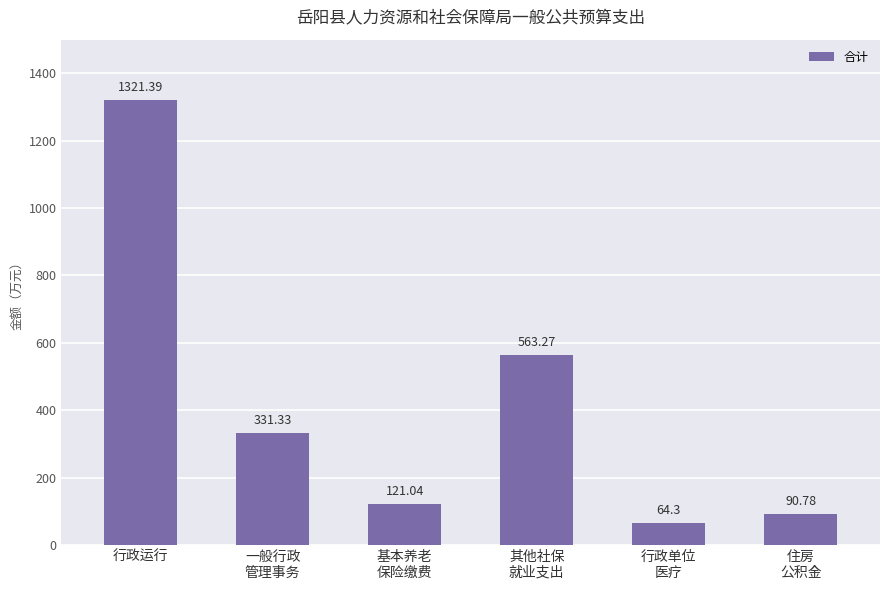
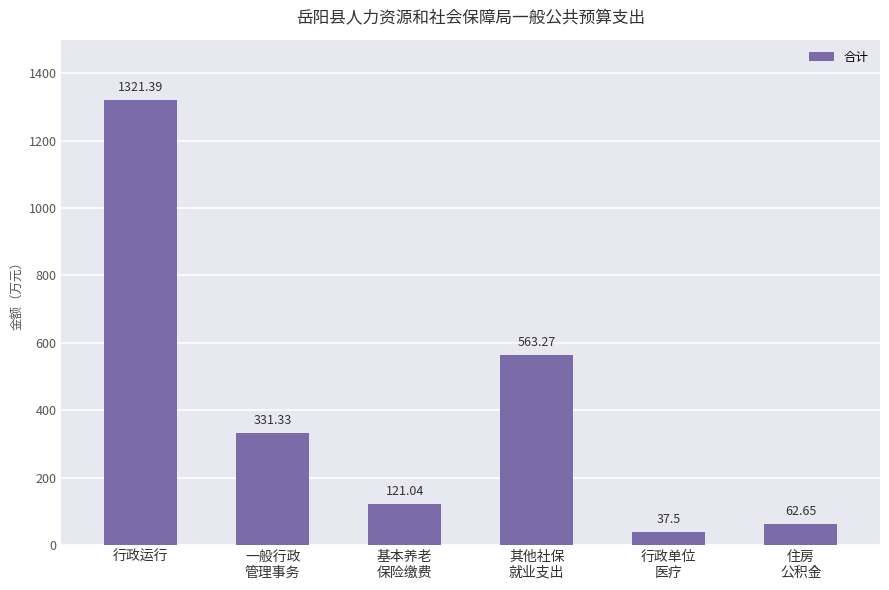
行政单位 医疗: 64.3 -> 37.5
住房 公积金: 90.78 -> 62.65
